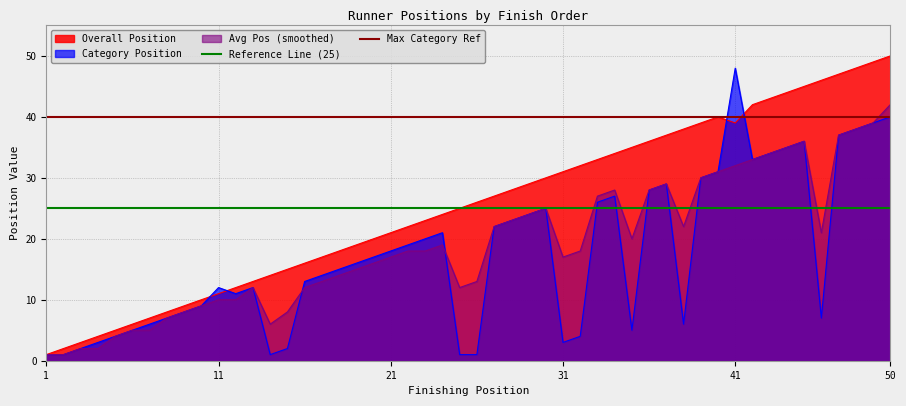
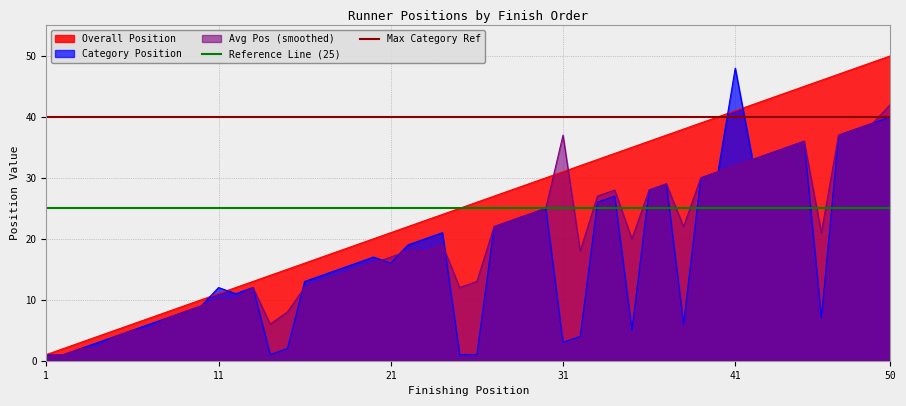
Category Position, 21: 18 -> 16
Avg Pos (smoothed), 31: 17 -> 37
Overall Position, 41: 39 -> 41
